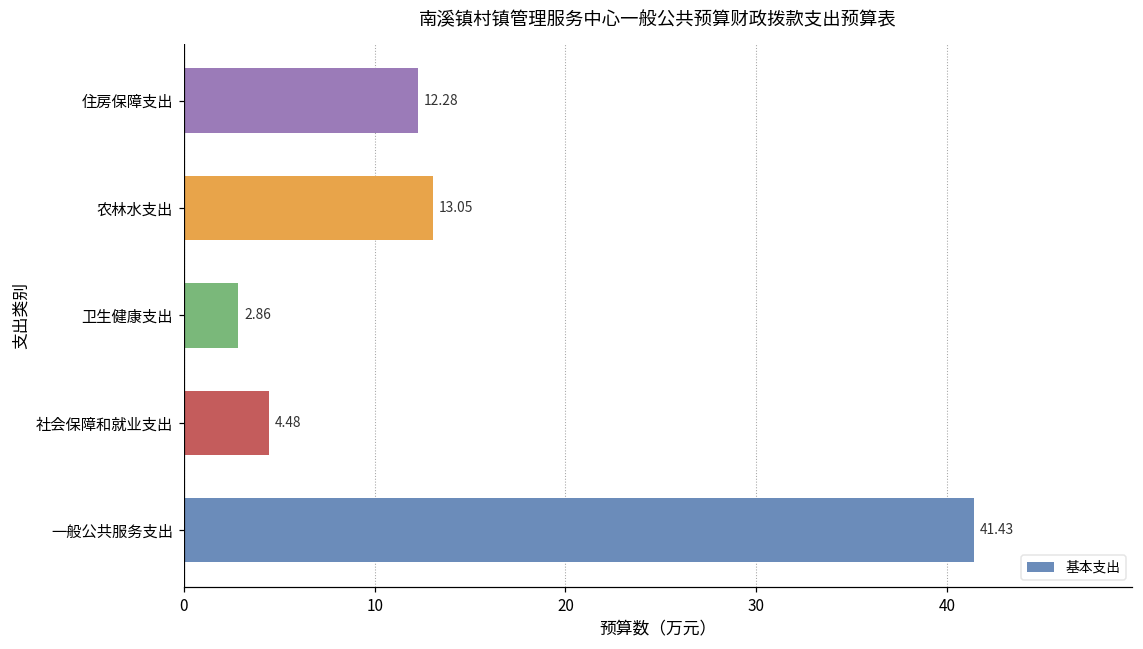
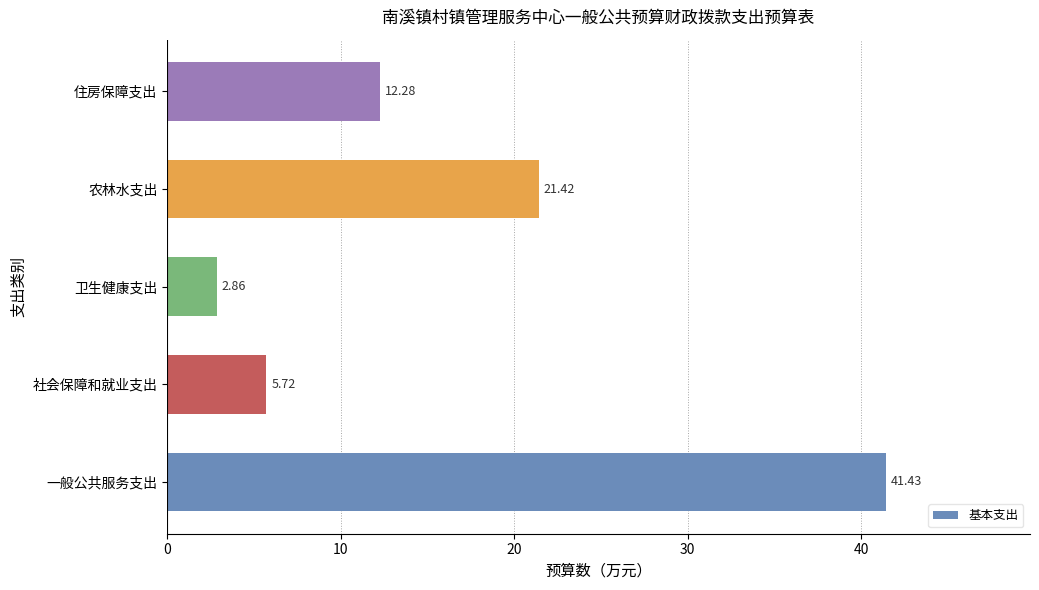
农林水支出: 13.05 -> 21.42
社会保障和就业支出: 4.48 -> 5.72
